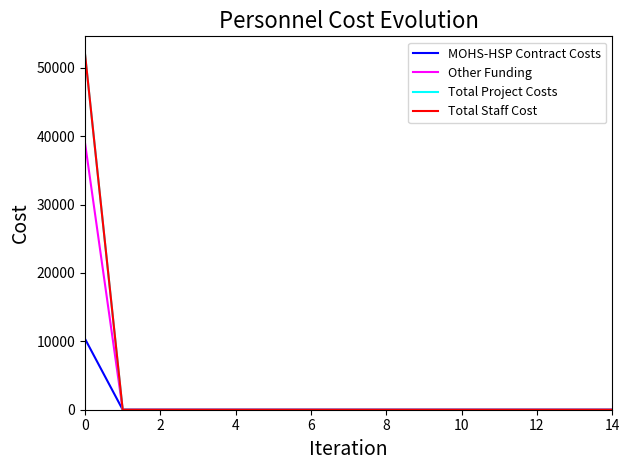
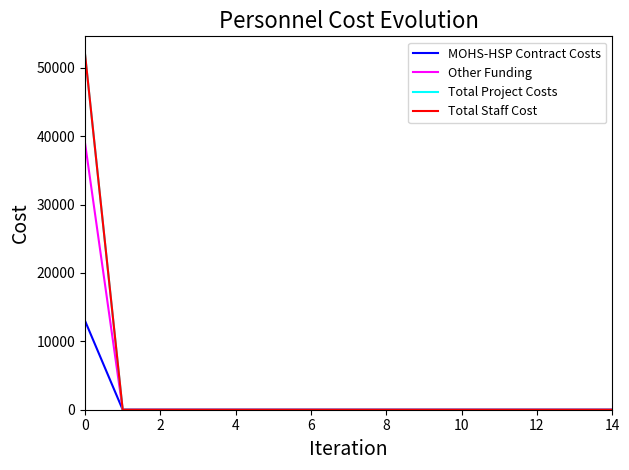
MOHS-HSP Contract Costs, 0: 10000 -> 13000
